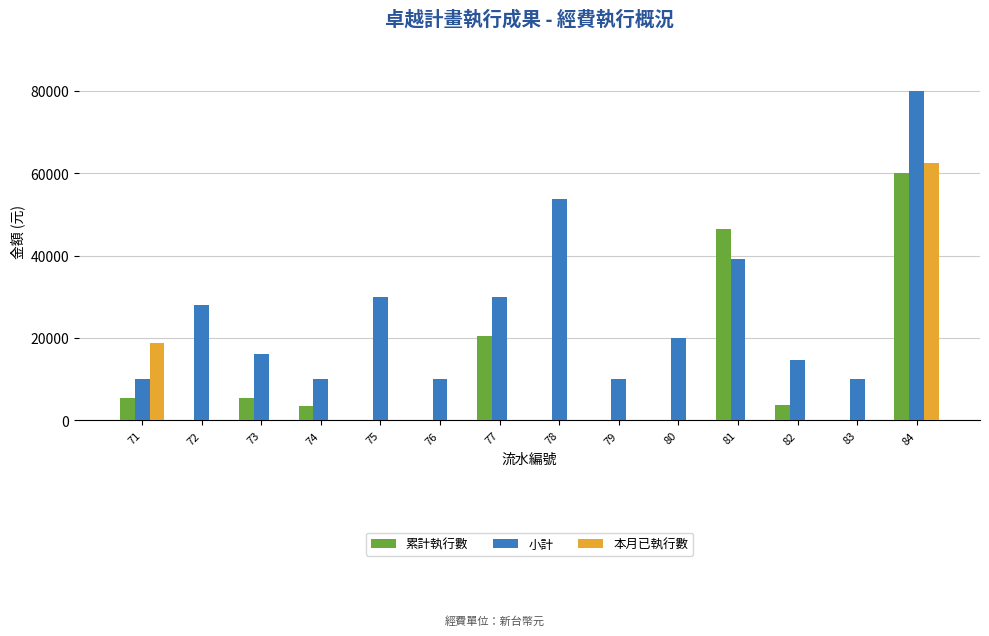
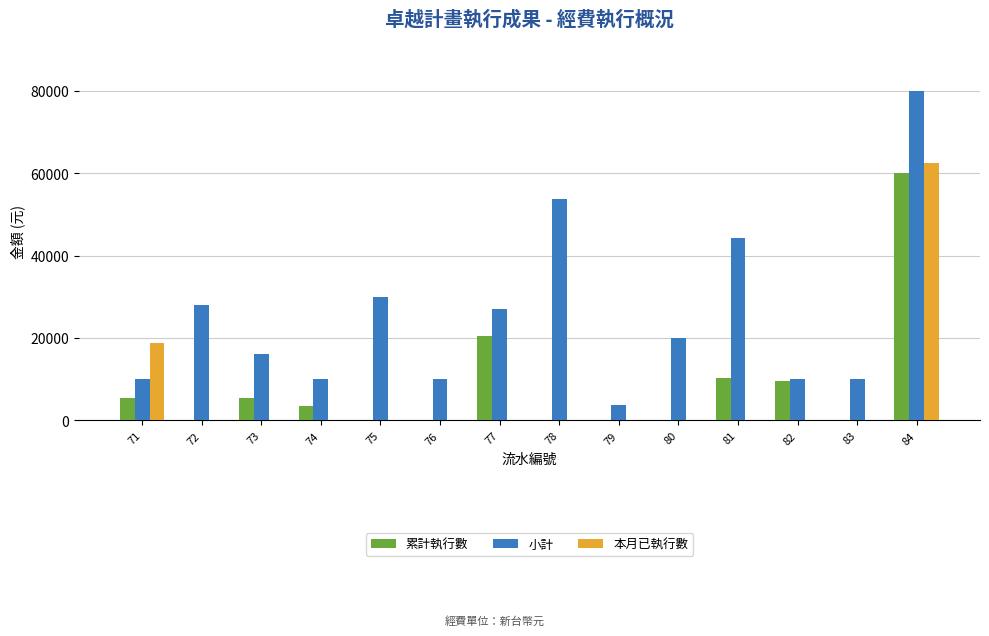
小計, 77: 30000 -> 27000
小計, 79: 10000 -> 4000
累計執行數, 81: 46000 -> 10000
小計, 81: 39000 -> 44000
累計執行數, 82: 4000 -> 10000
小計, 82: 15000 -> 10000
